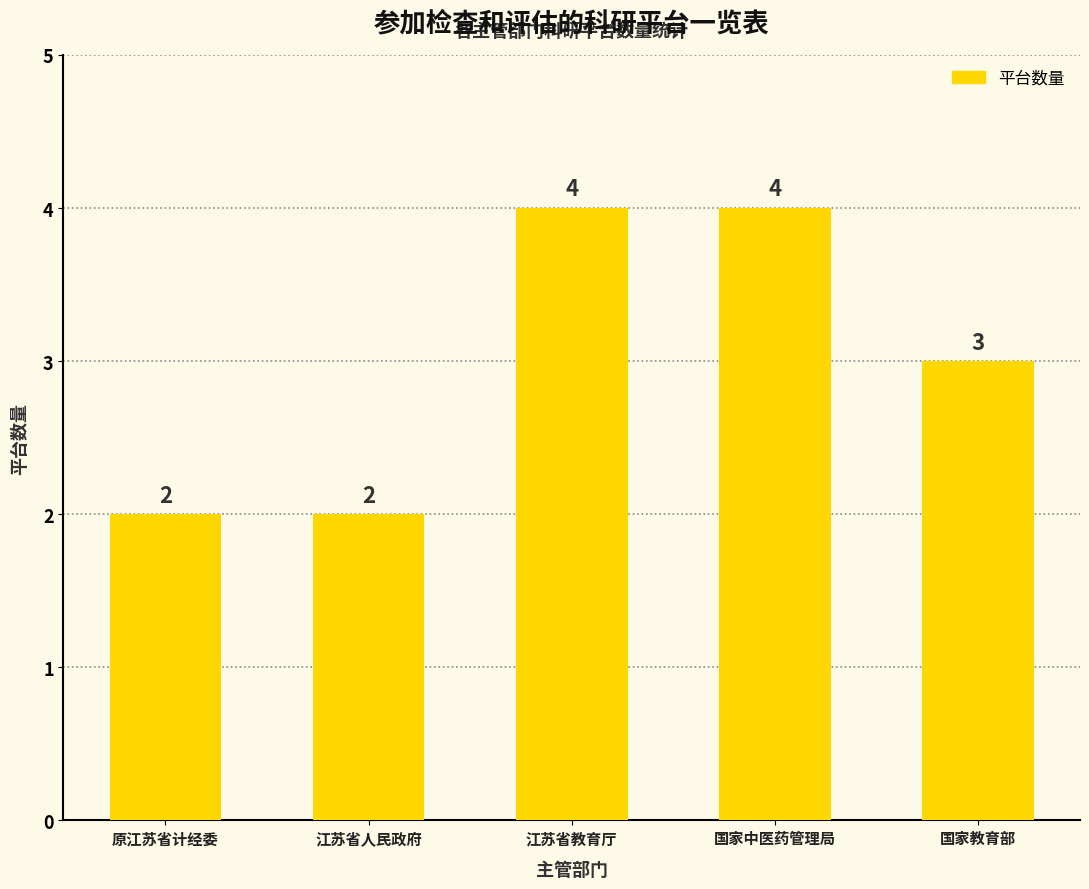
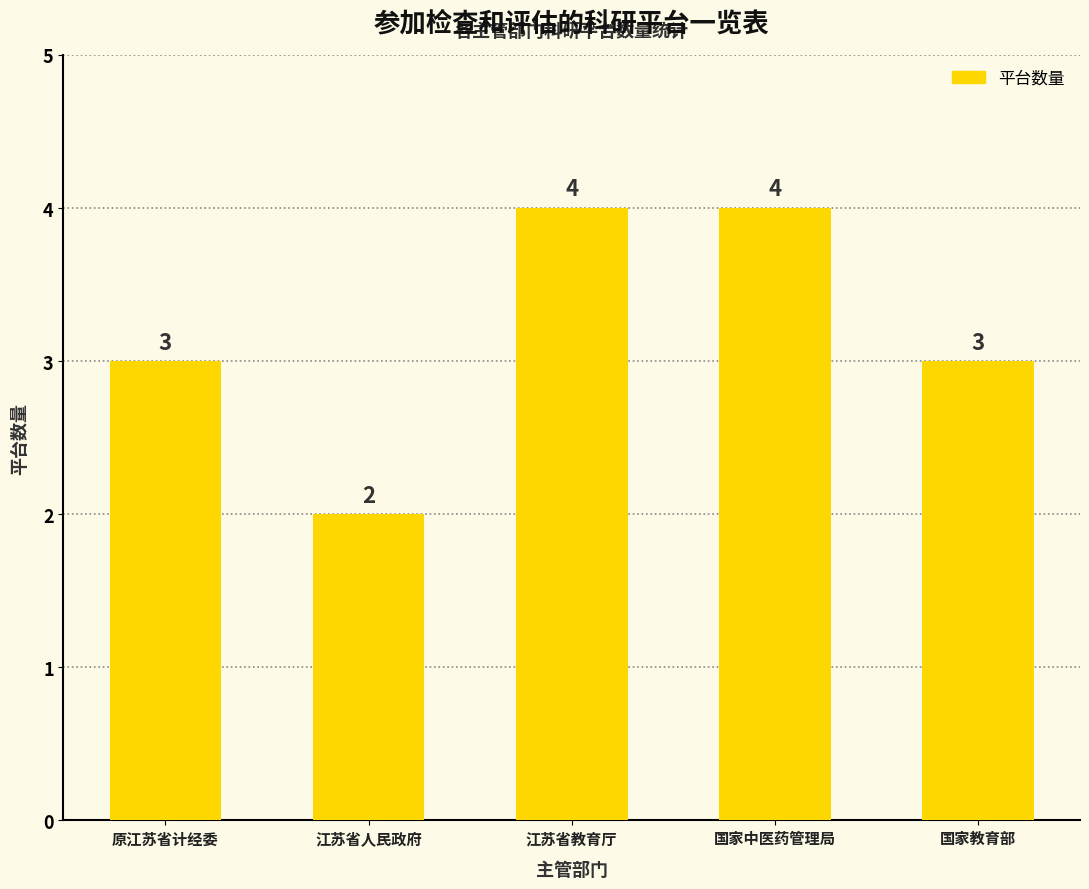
原江苏省计经委: 2 -> 3
